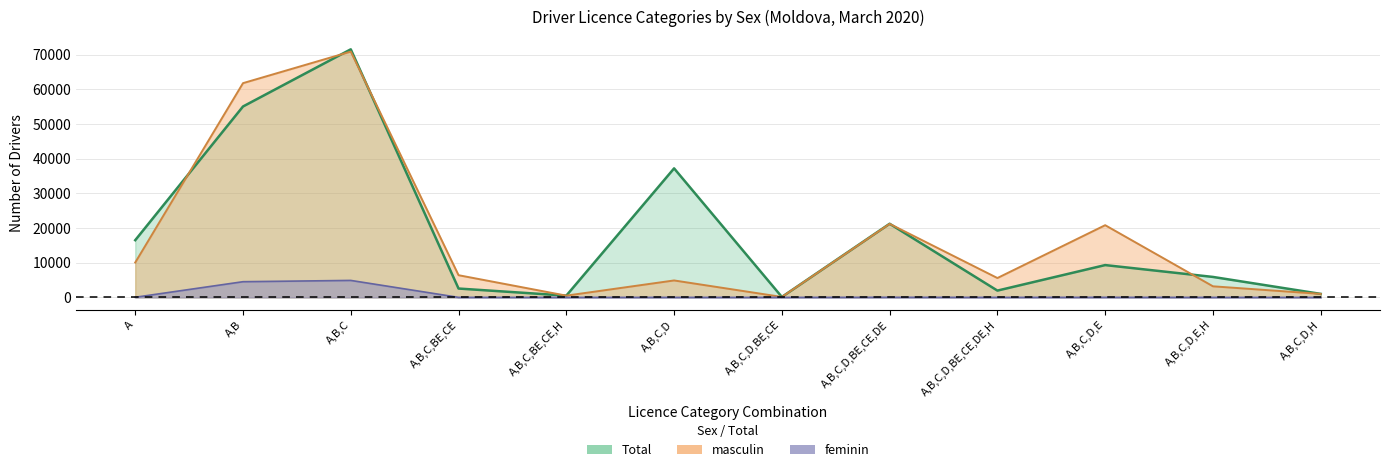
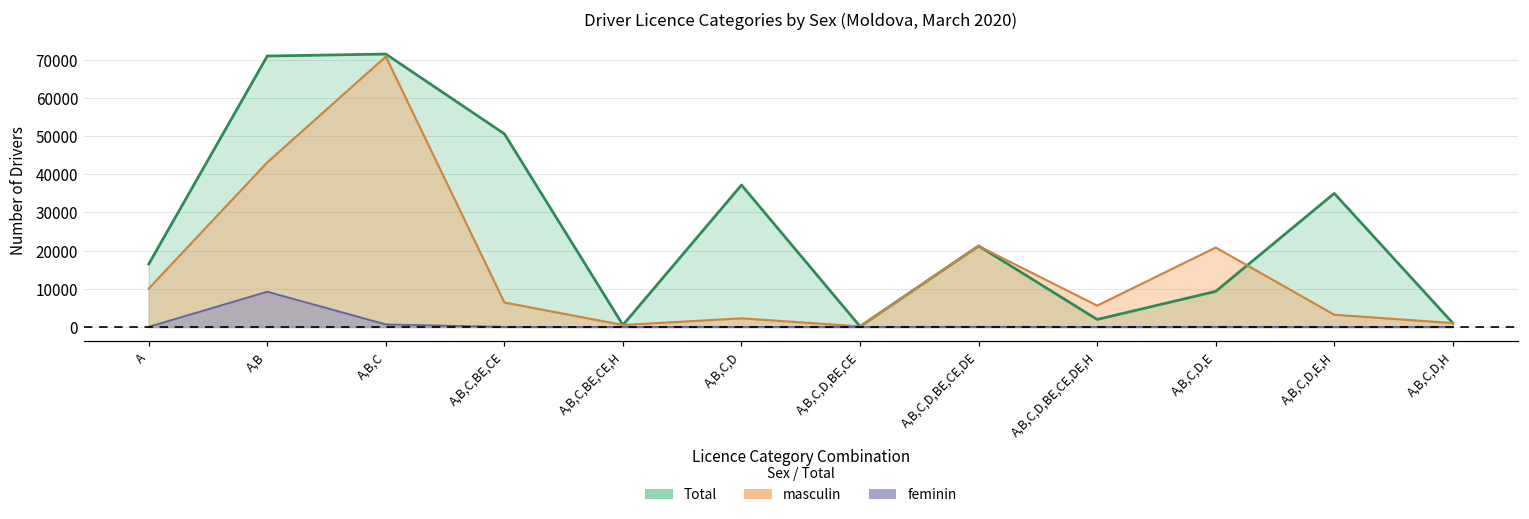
Total, A,B: 55000 -> 71000
masculin, A,B: 62000 -> 43000
feminin, A,B: 5000 -> 9000
feminin, A,B,C: 5000 -> 1000
Total, A,B,C,BE,CE: 3000 -> 51000
masculin, A,B,C,D: 5000 -> 2000
Total, A,B,C,D,E,H: 6000 -> 35000
